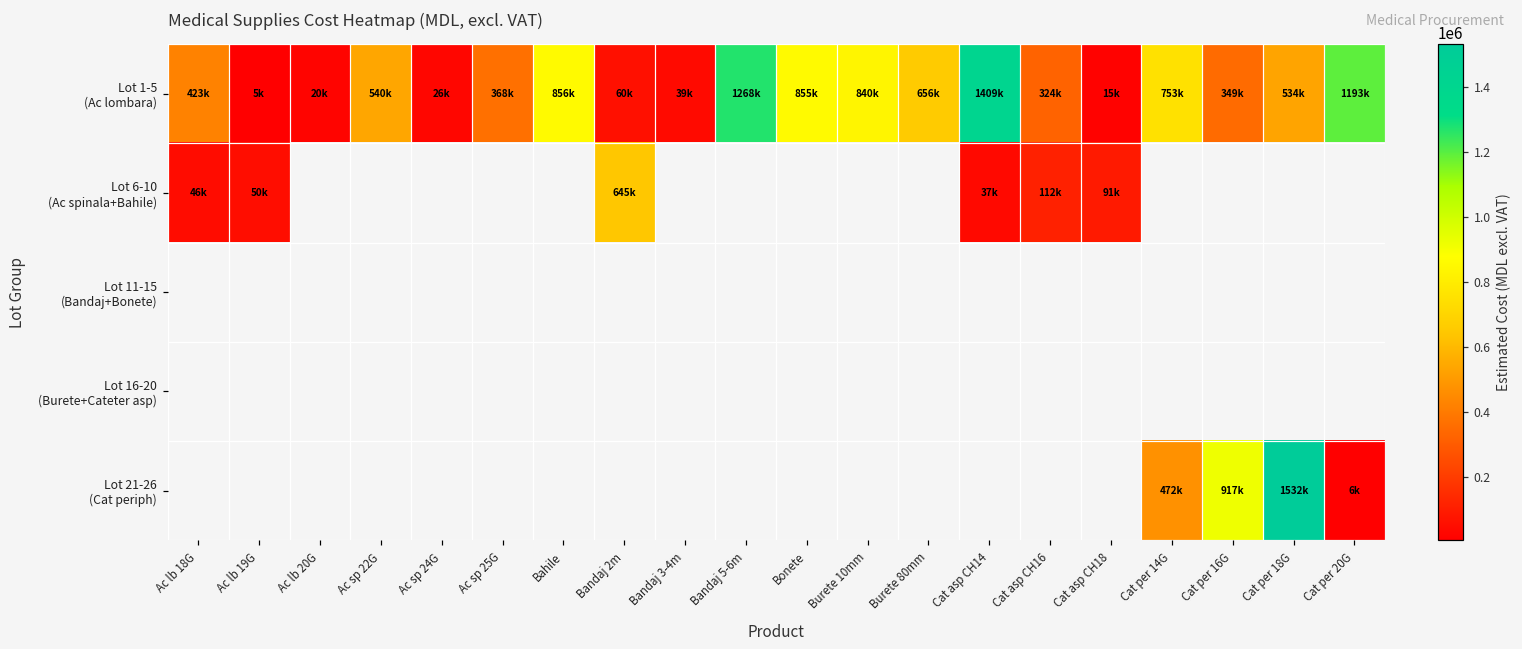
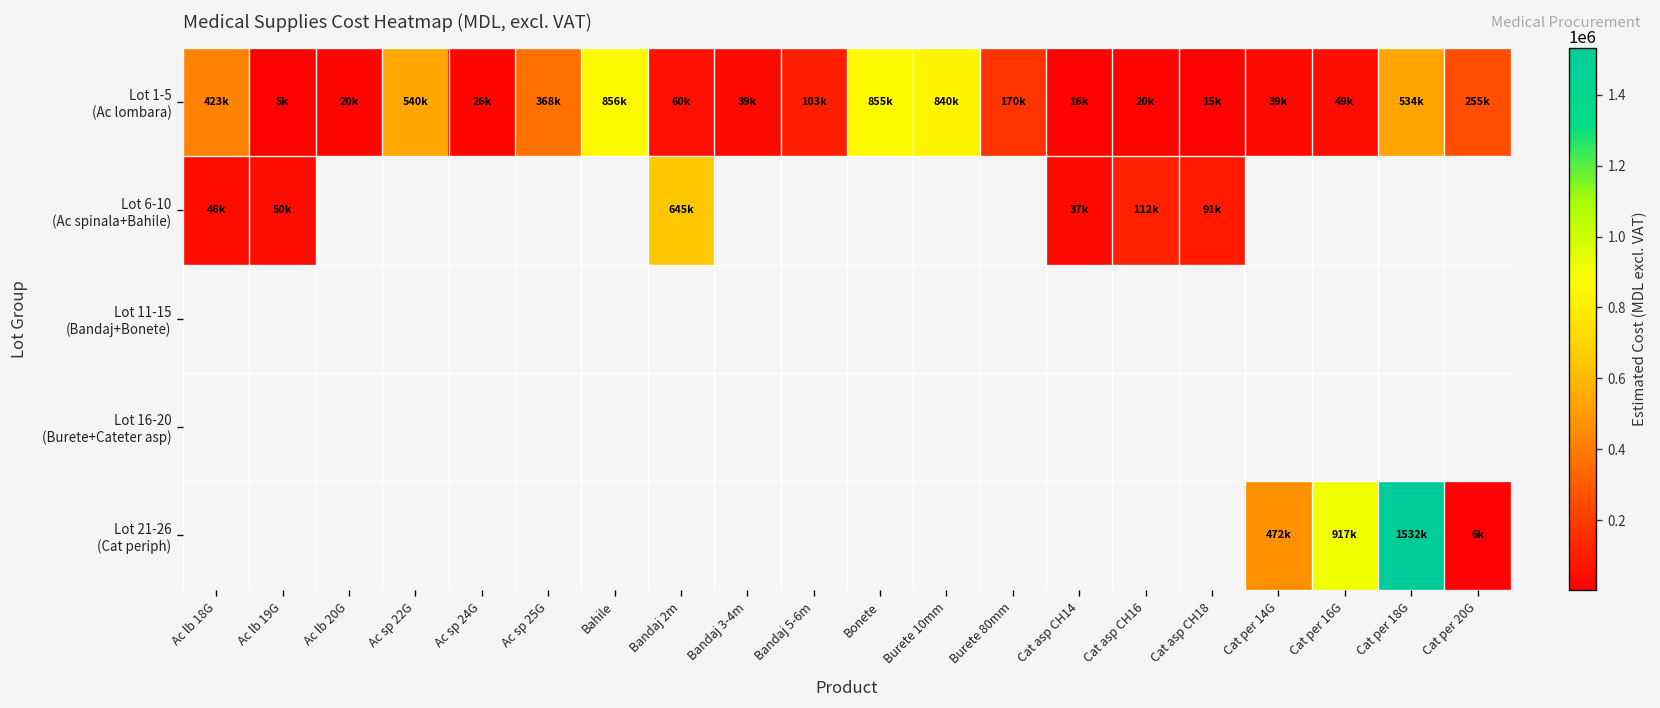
Lot 1-5 (Ac lombara), Bandaj 5-6m: 1268k -> 103k
Lot 1-5 (Ac lombara), Burete 80mm: 656k -> 170k
Lot 1-5 (Ac lombara), Cat asp CH14: 1409k -> 16k
Lot 1-5 (Ac lombara), Cat asp CH16: 324k -> 20k
Lot 1-5 (Ac lombara), Cat per 14G: 753k -> 39k
Lot 1-5 (Ac lombara), Cat per 16G: 349k -> 49k
Lot 1-5 (Ac lombara), Cat per 20G: 1193k -> 255k
